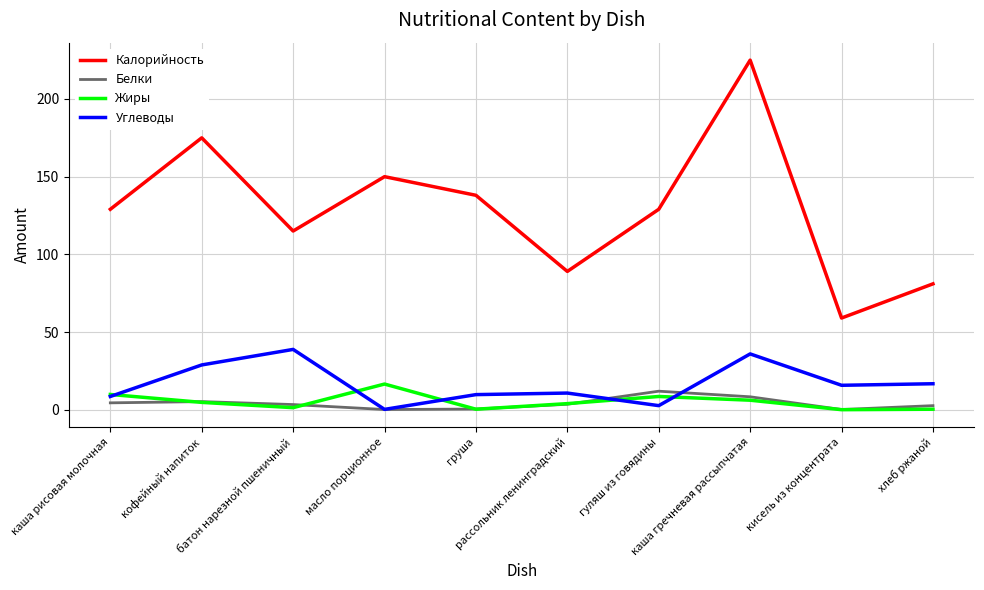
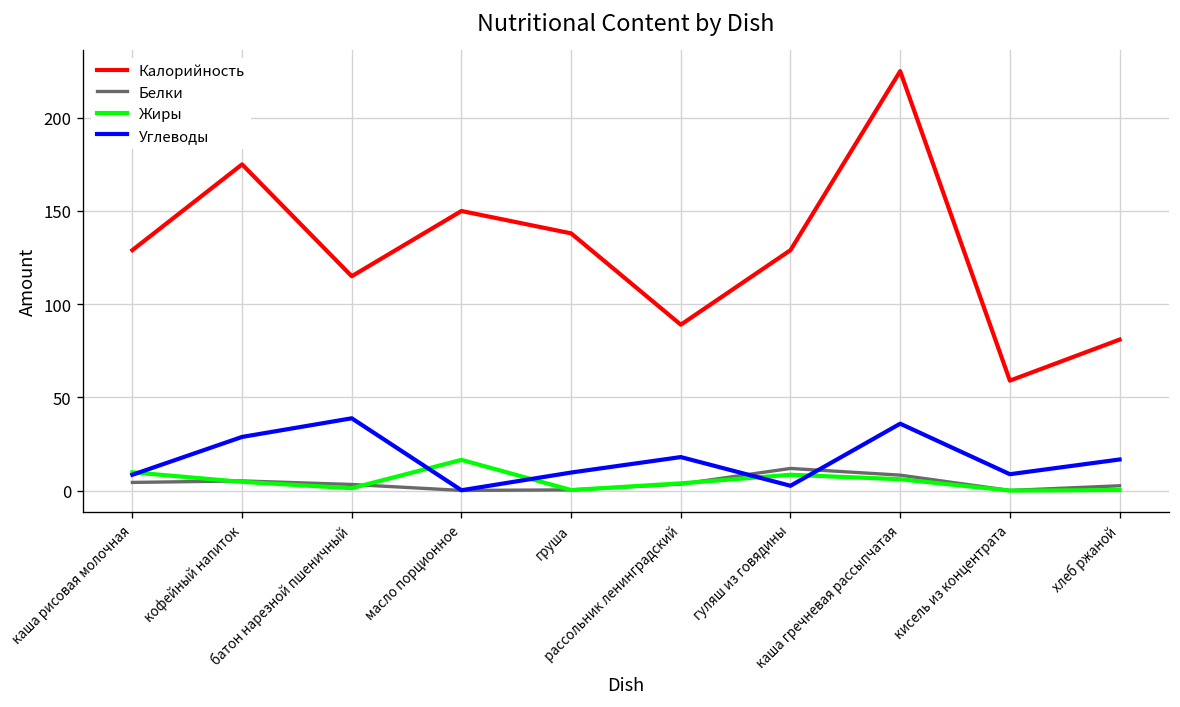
Углеводы, рассольник ленинградский: 11 -> 18
Углеводы, кисель из концентрата: 16 -> 9
